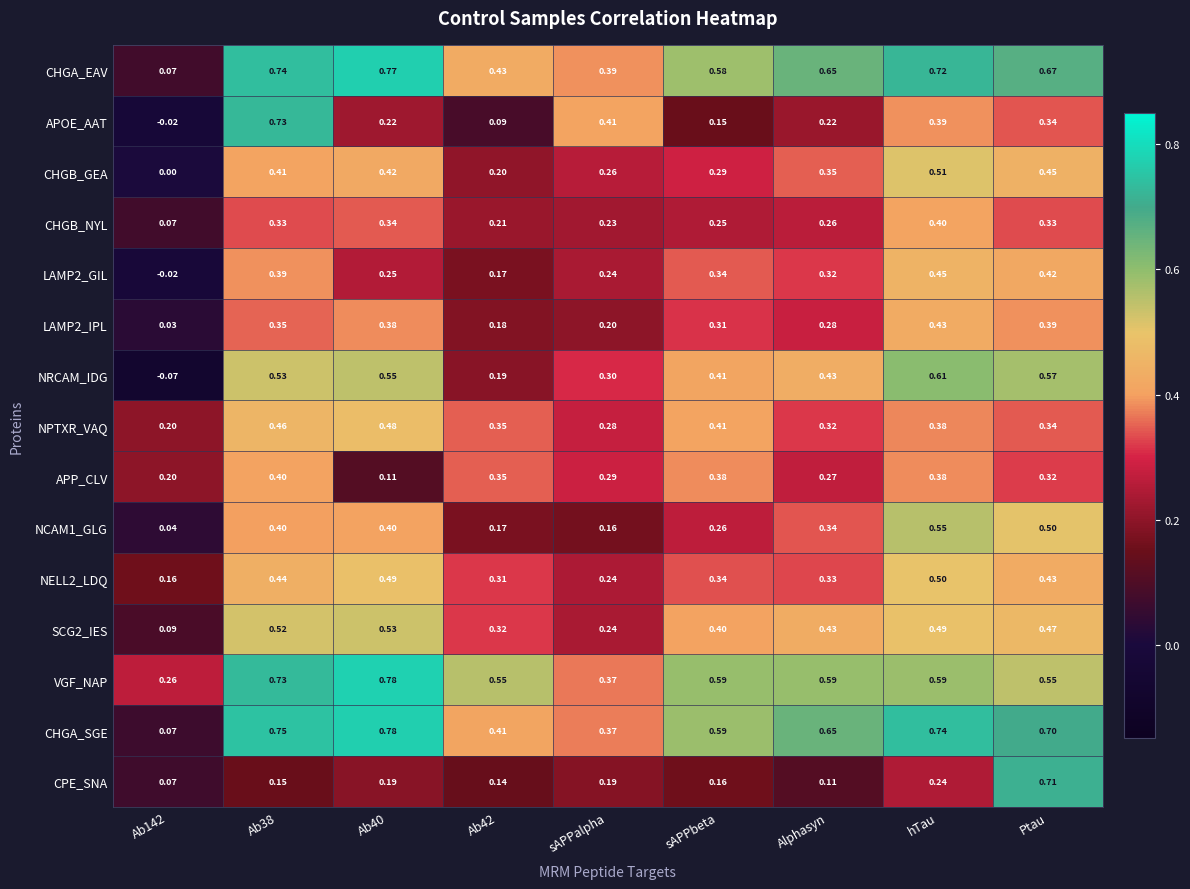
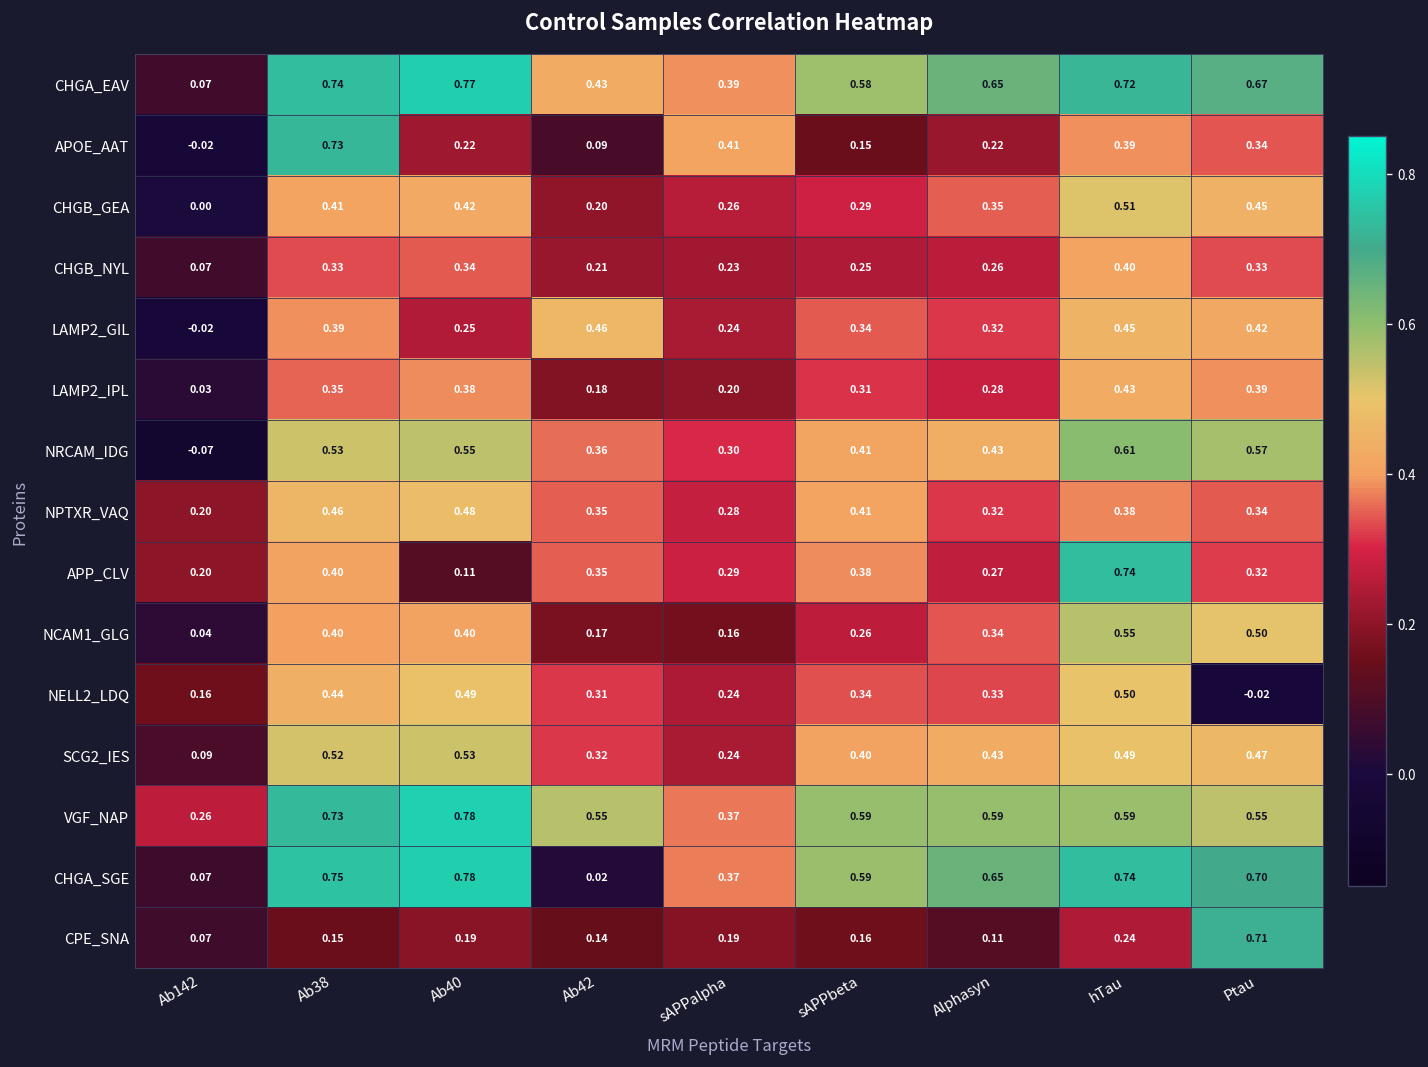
LAMP2_GIL, Ab42: 0.17 -> 0.46
NRCAM_IDG, Ab42: 0.19 -> 0.36
APP_CLV, hTau: 0.38 -> 0.74
NELL2_LDQ, Ptau: 0.43 -> -0.02
CHGA_SGE, Ab42: 0.41 -> 0.02
